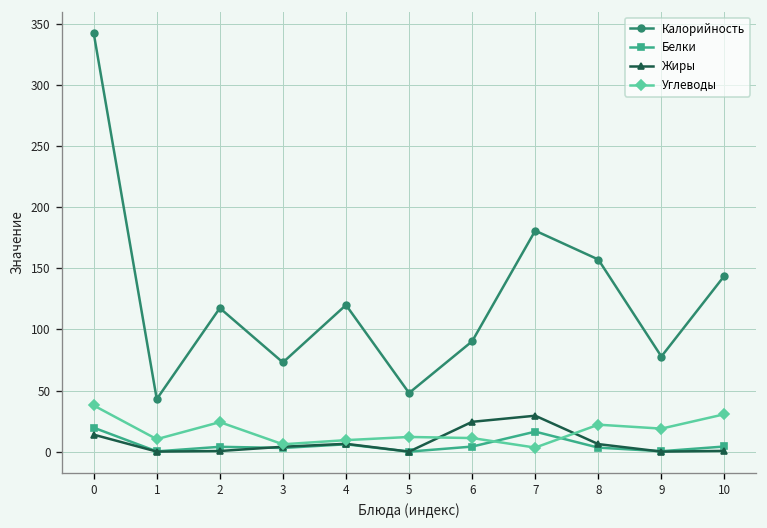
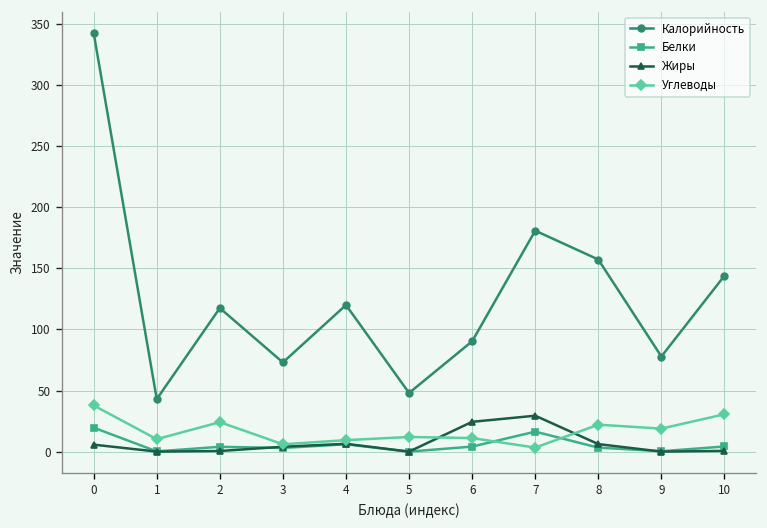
Жиры, 0: 14 -> 6
